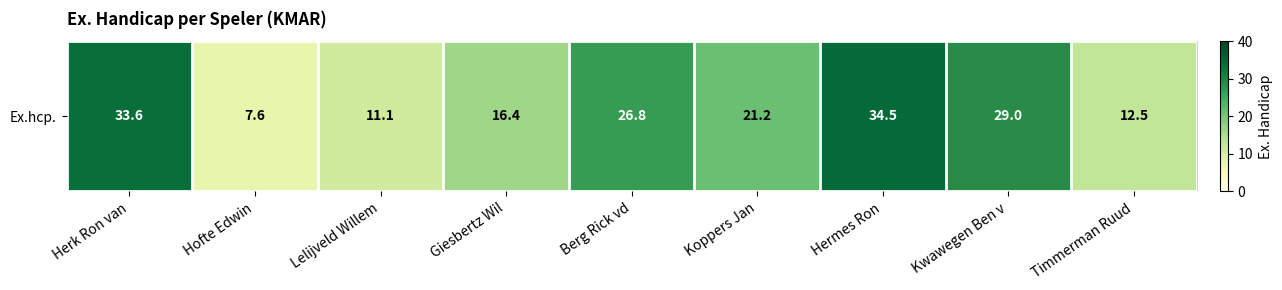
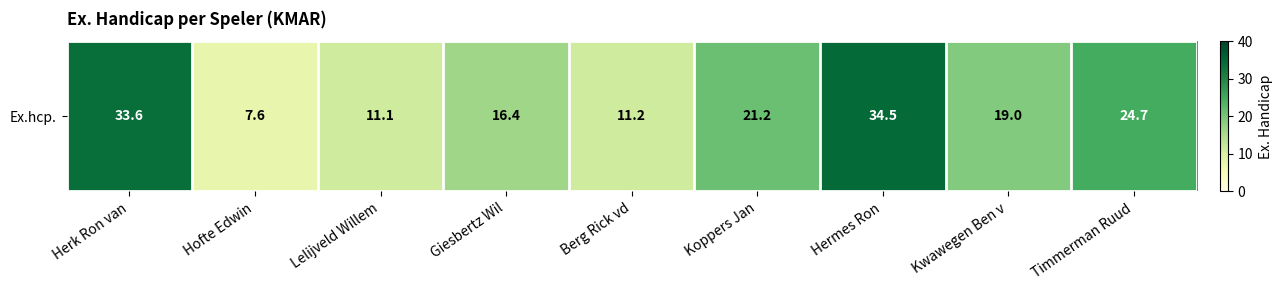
Ex.hcp., Berg Rick vd: 26.8 -> 11.2
Ex.hcp., Kwawegen Ben v: 29.0 -> 19.0
Ex.hcp., Timmerman Ruud: 12.5 -> 24.7
